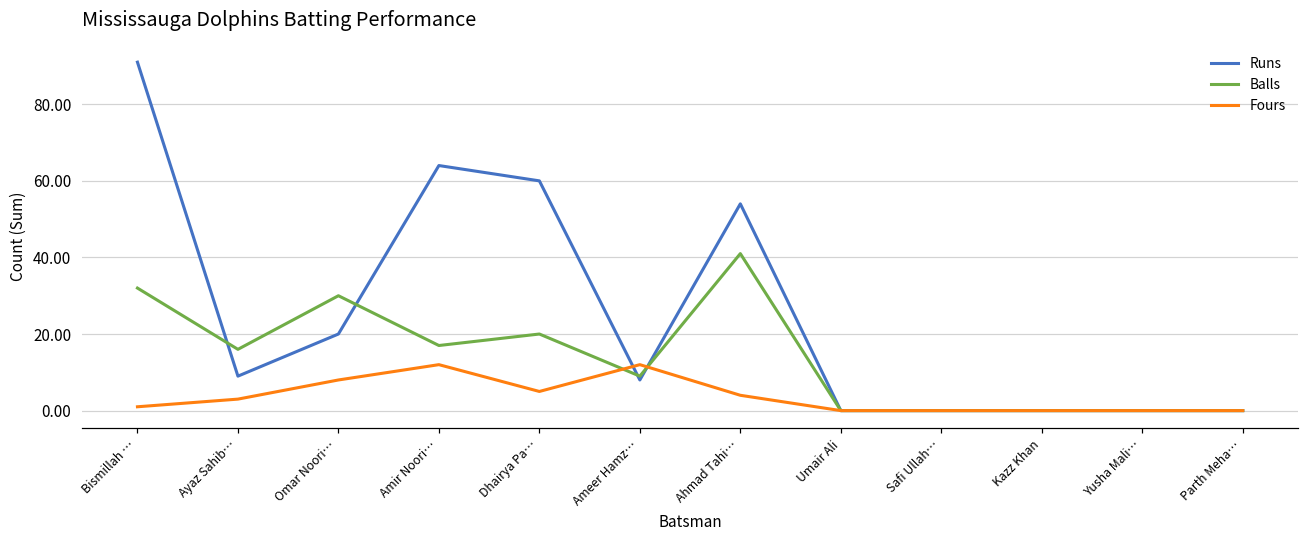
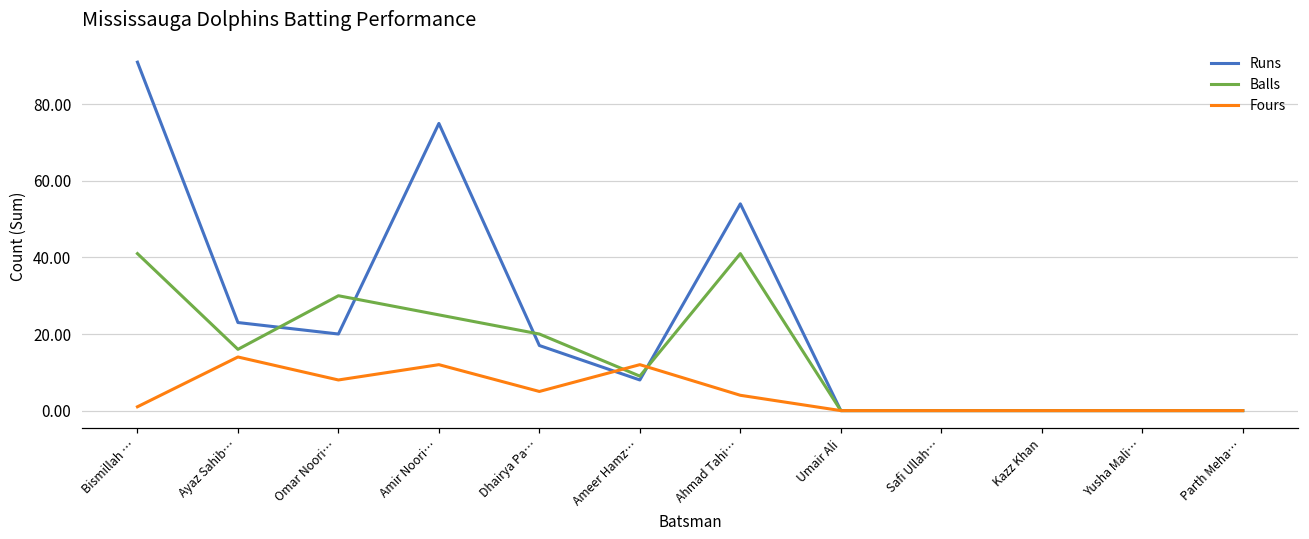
Balls, Bismillah …: 32 -> 41
Runs, Ayaz Sahib…: 9 -> 23
Fours, Ayaz Sahib…: 3 -> 14
Runs, Amir Noori…: 64 -> 75
Balls, Amir Noori…: 17 -> 25
Runs, Dhairya Pa…: 60 -> 17
